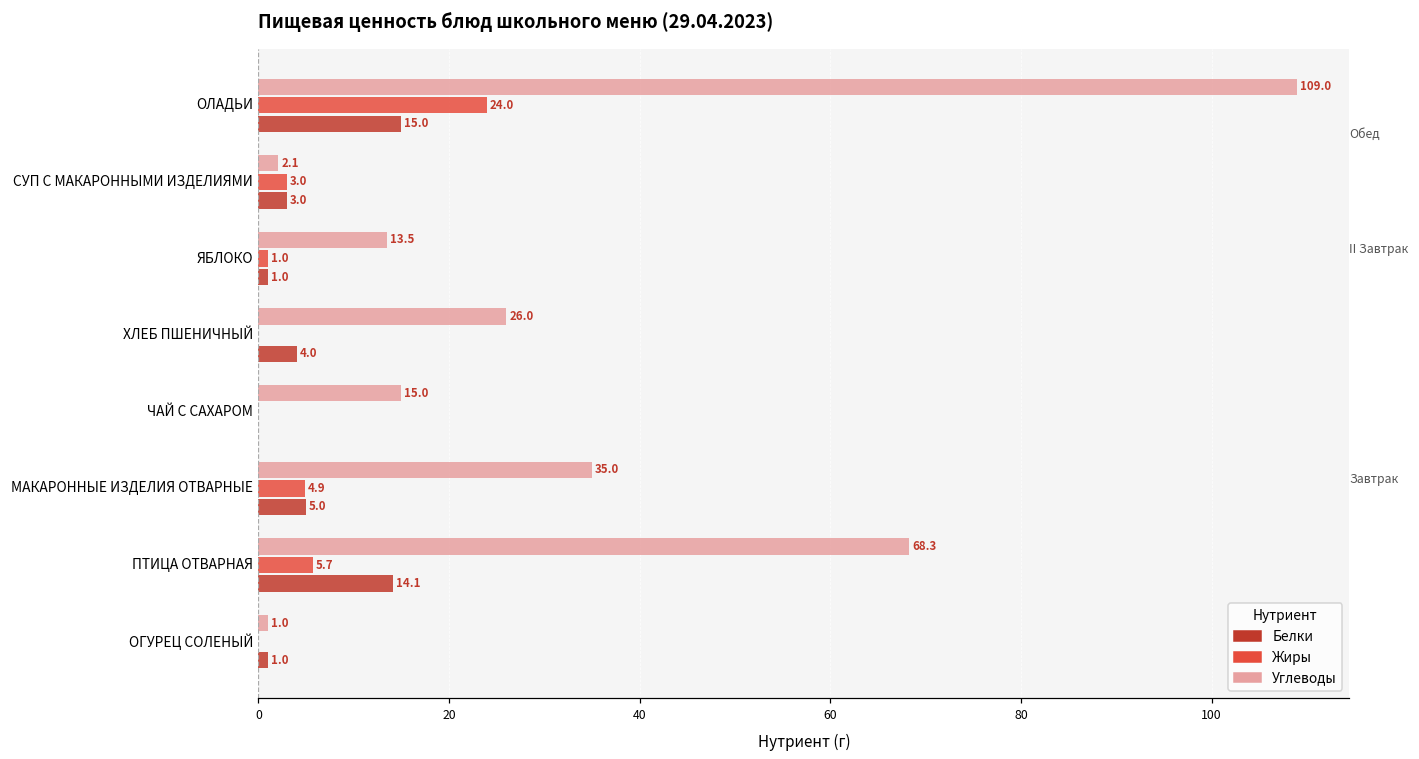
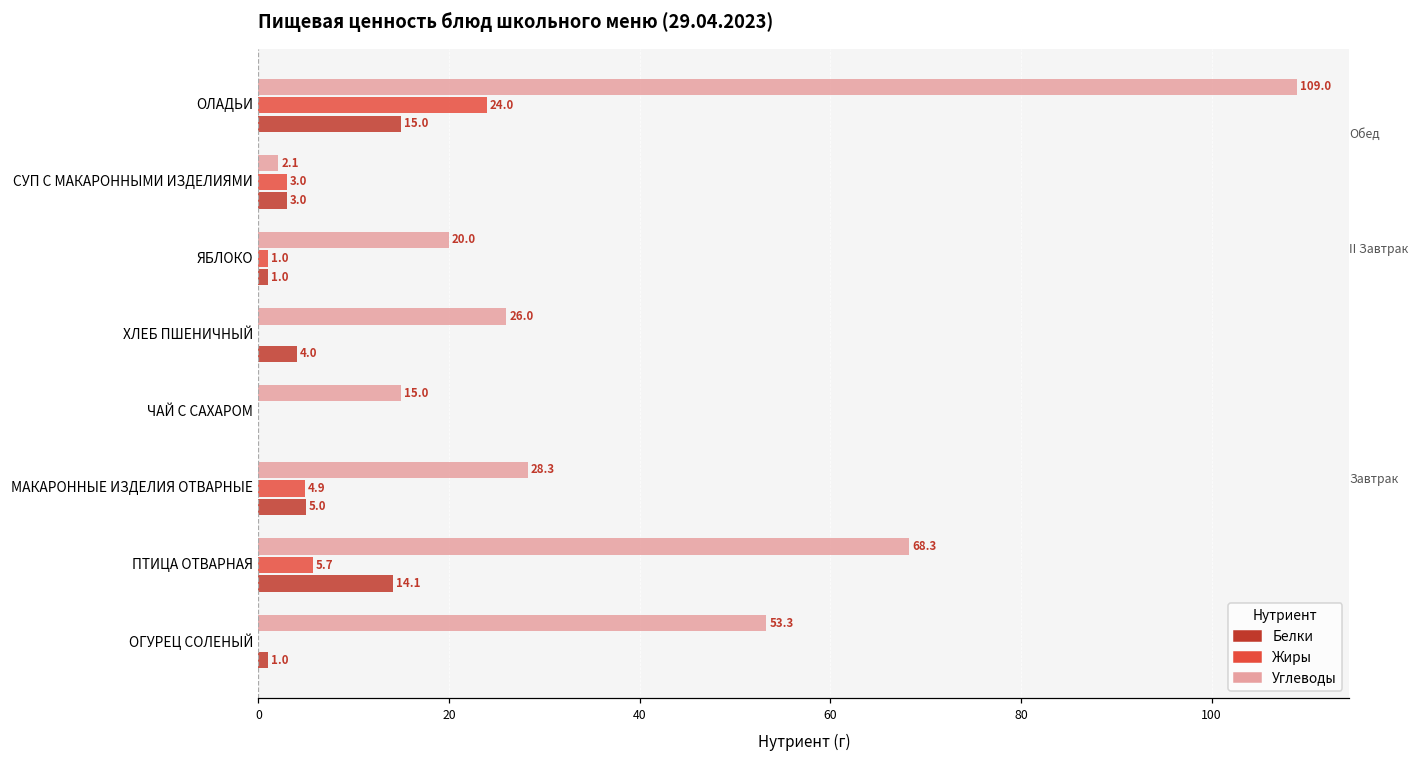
Углеводы, ЯБЛОКО: 13.5 -> 20.0
Углеводы, МАКАРОННЫЕ ИЗДЕЛИЯ ОТВАРНЫЕ: 35.0 -> 28.3
Углеводы, ОГУРЕЦ СОЛЕНЫЙ: 1.0 -> 53.3
